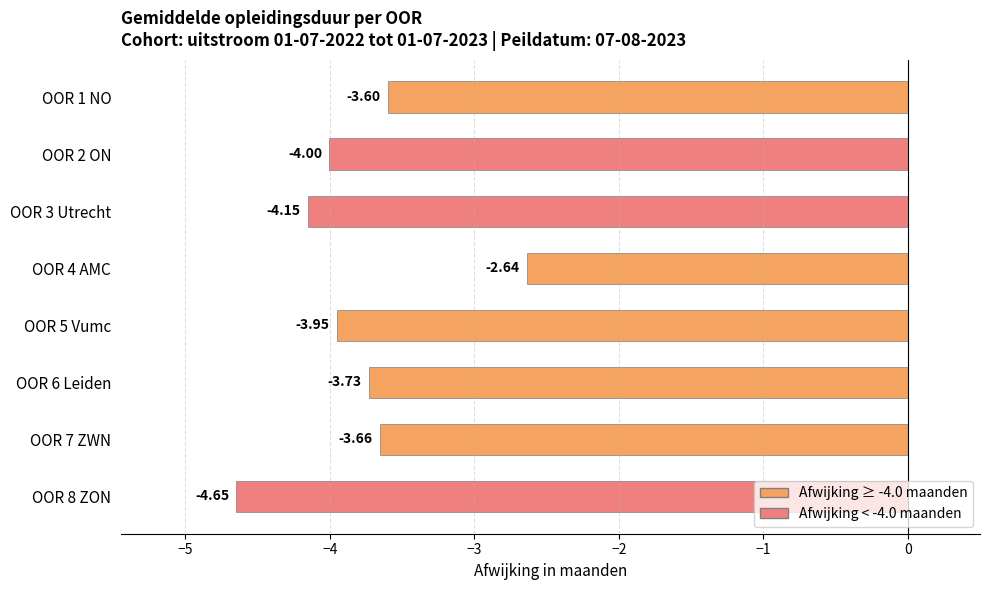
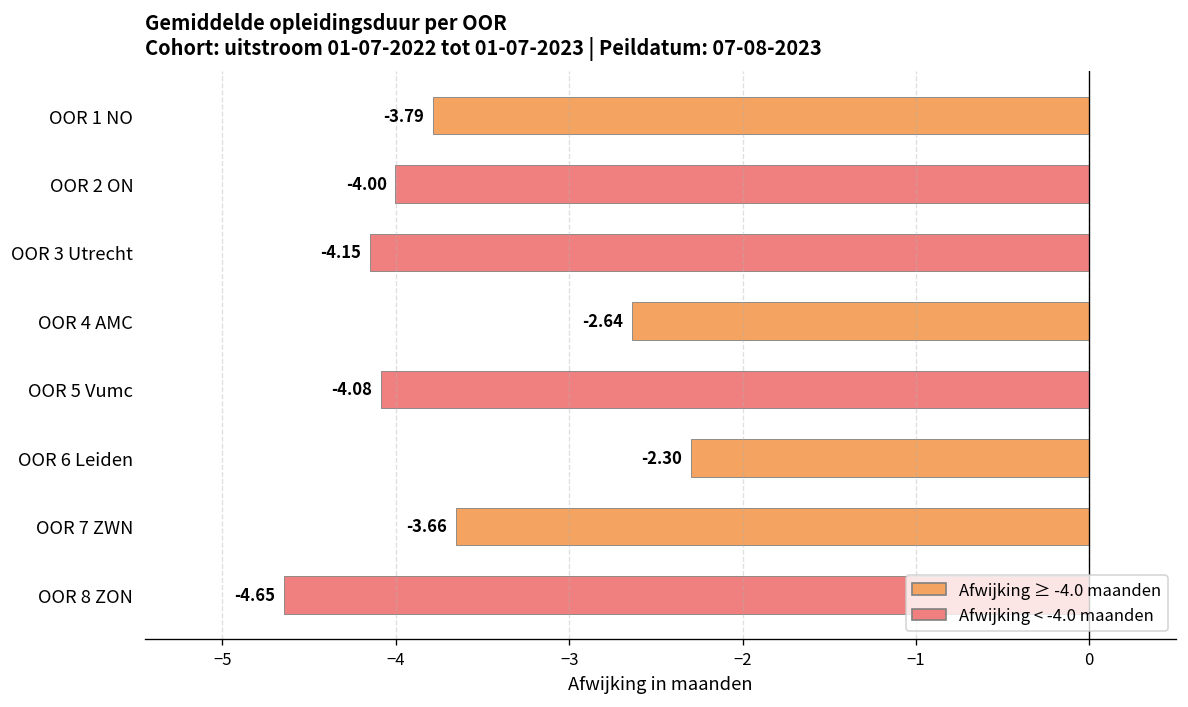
OOR 1 NO: -3.60 -> -3.79
OOR 5 Vumc: -3.95 -> -4.08
OOR 6 Leiden: -3.73 -> -2.30
